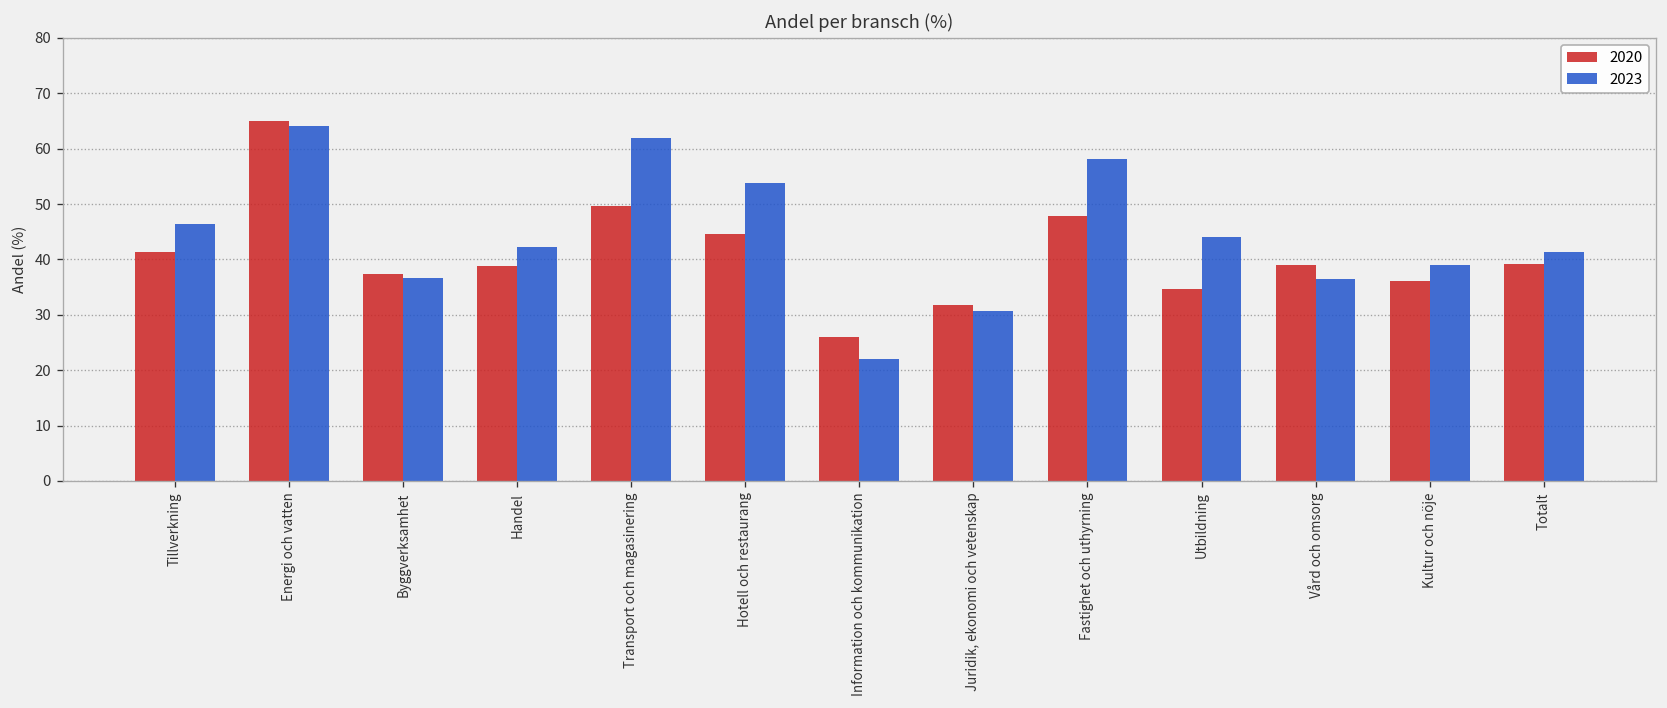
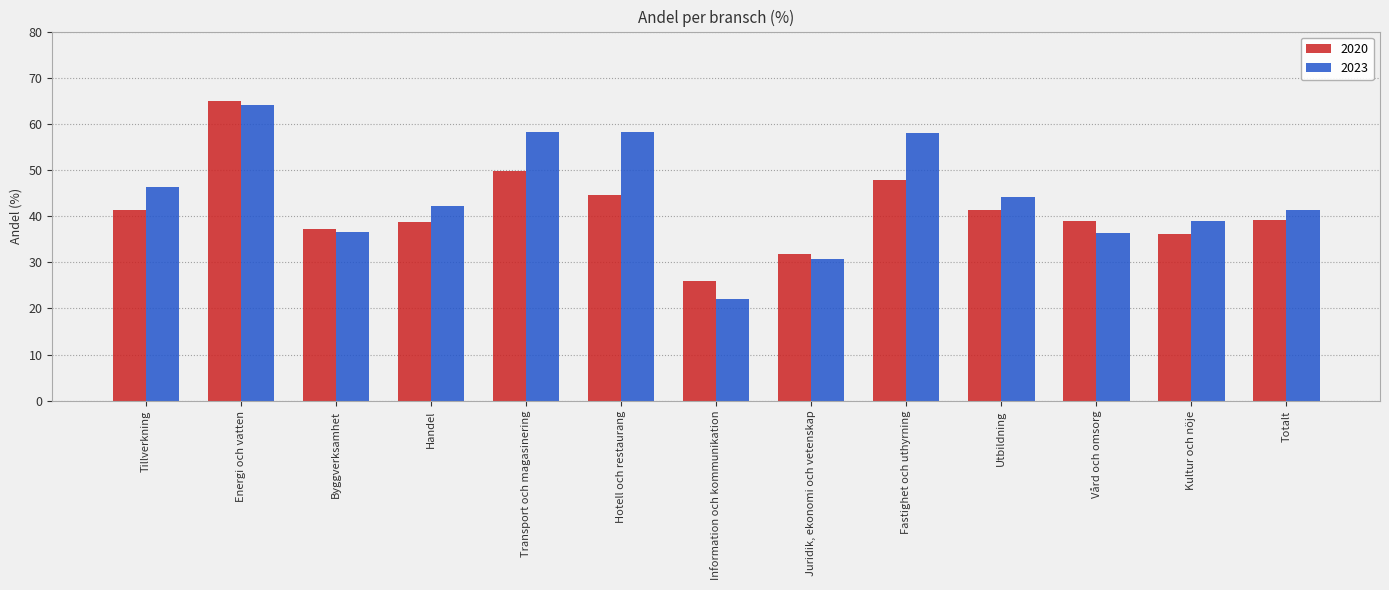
2023, Transport och magasinering: 62 -> 58
2023, Hotell och restaurang: 54 -> 58
2020, Utbildning: 35 -> 41
